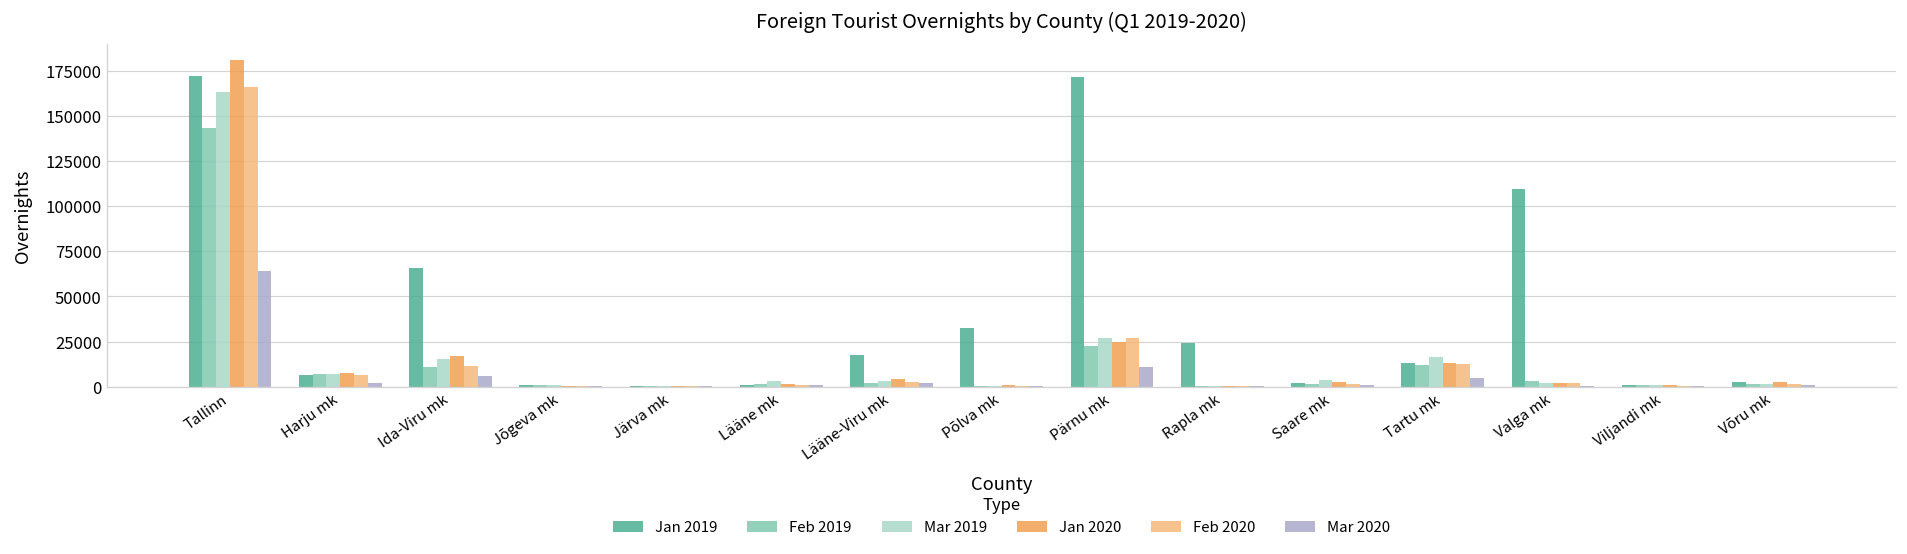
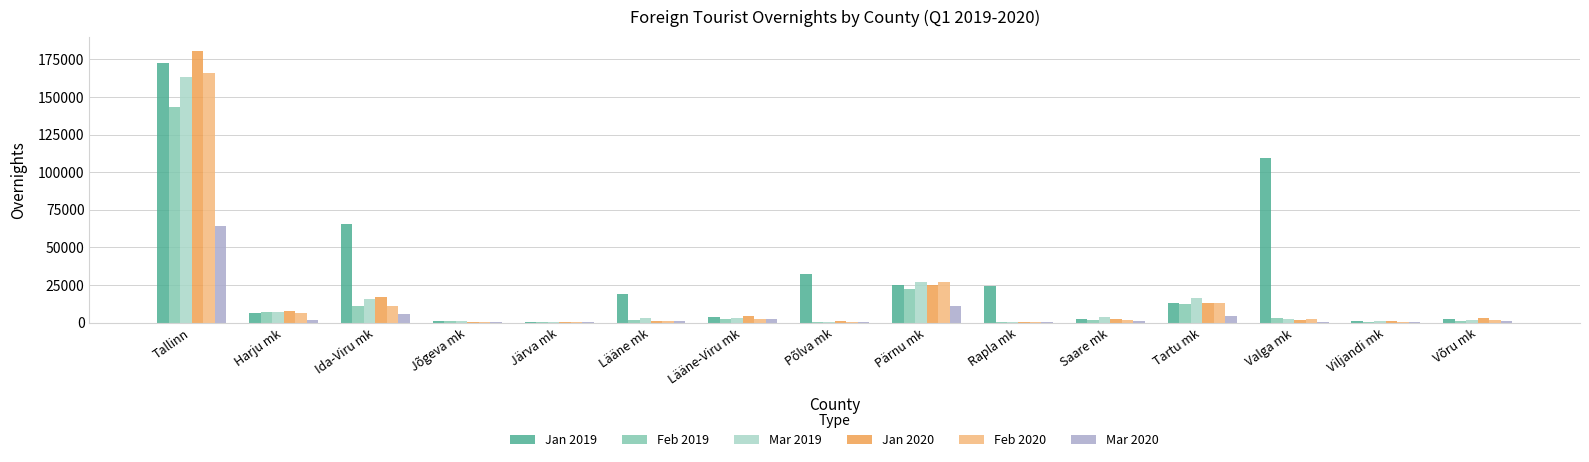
Jan 2019, Lääne mk: 1000 -> 19000
Jan 2019, Lääne-Viru mk: 17000 -> 4000
Jan 2019, Pärnu mk: 171000 -> 25000
